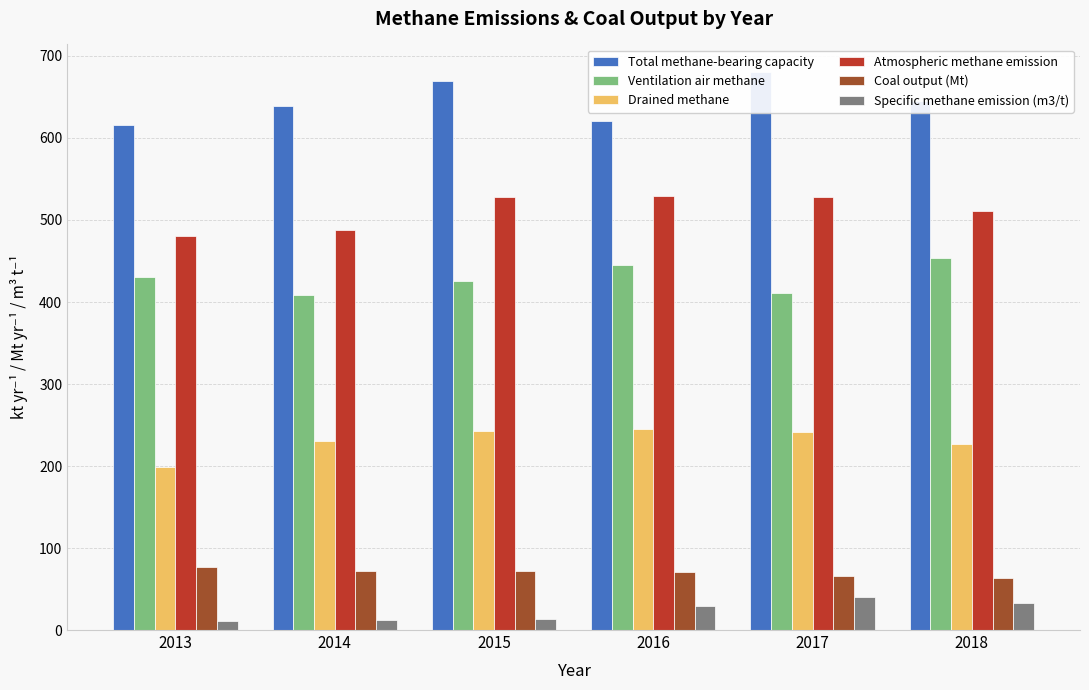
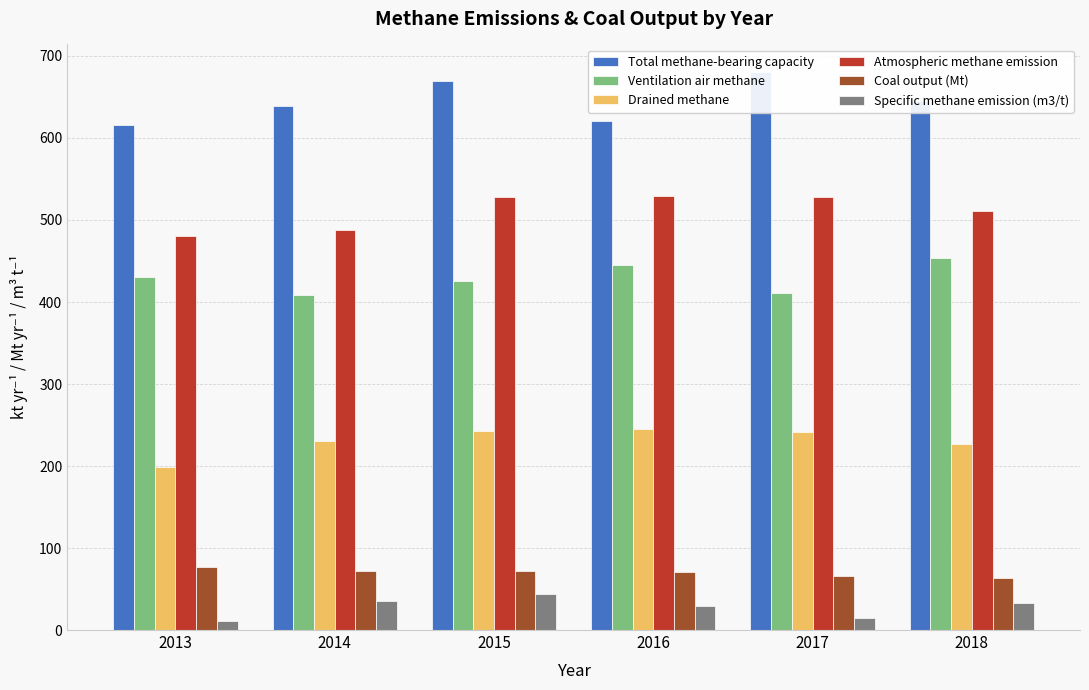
Specific methane emission (m3/t), 2014: 10 -> 40
Specific methane emission (m3/t), 2015: 10 -> 40
Specific methane emission (m3/t), 2017: 40 -> 10
